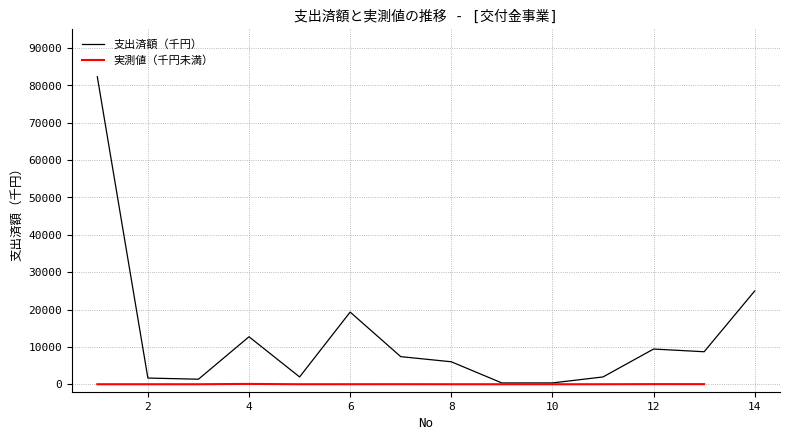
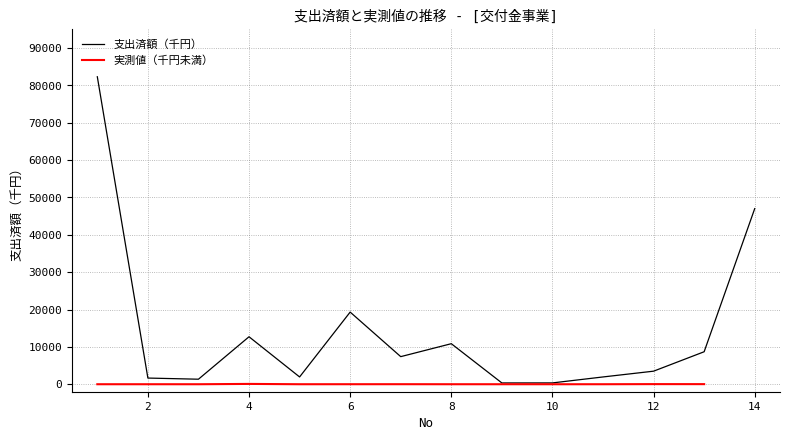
支出済額（千円）, 8: 6000 -> 11000
支出済額（千円）, 12: 9000 -> 4000
支出済額（千円）, 14: 25000 -> 47000
